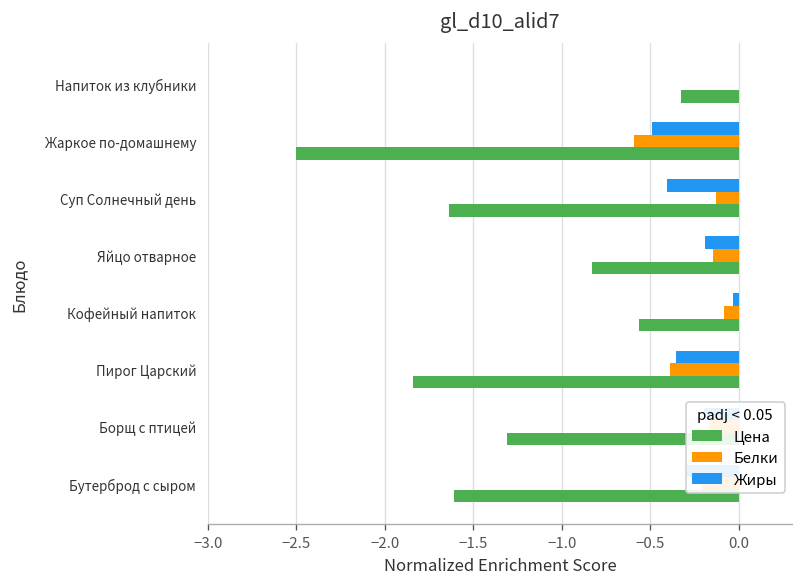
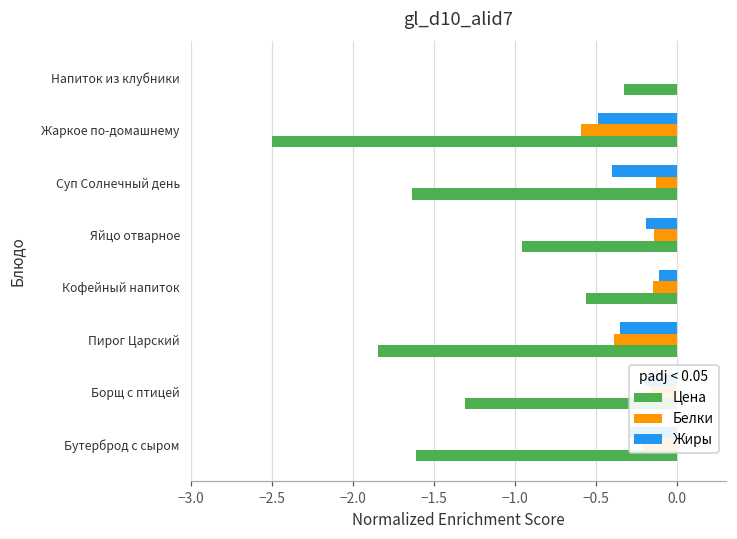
Цена, Яйцо отварное: -0.83 -> -0.96
Жиры, Кофейный напиток: -0.04 -> -0.11
Белки, Кофейный напиток: -0.08 -> -0.15
